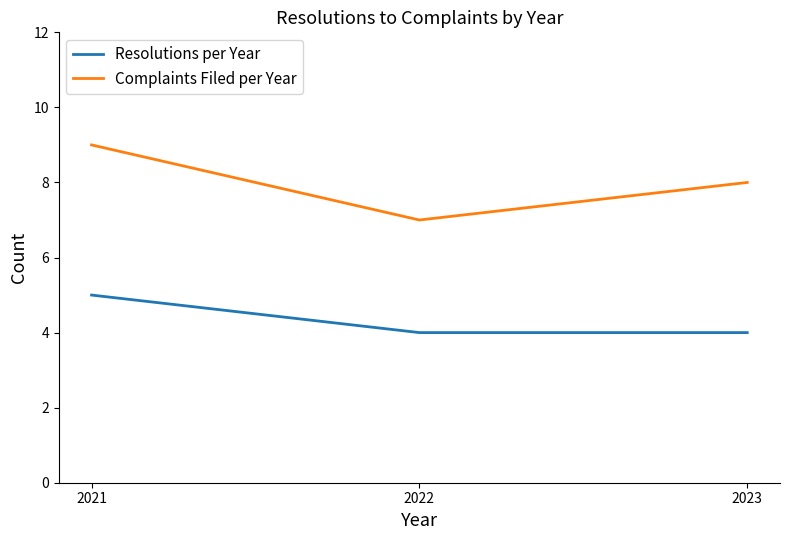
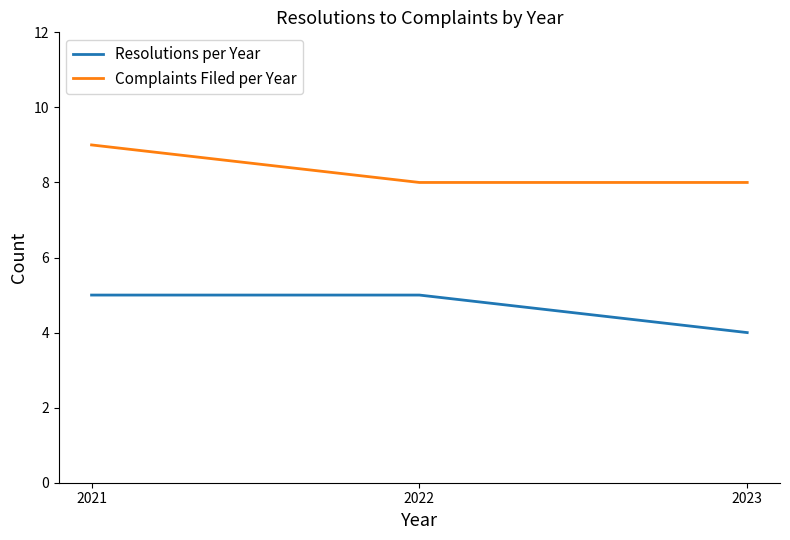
Resolutions per Year, 2022: 4 -> 5
Complaints Filed per Year, 2022: 7 -> 8
